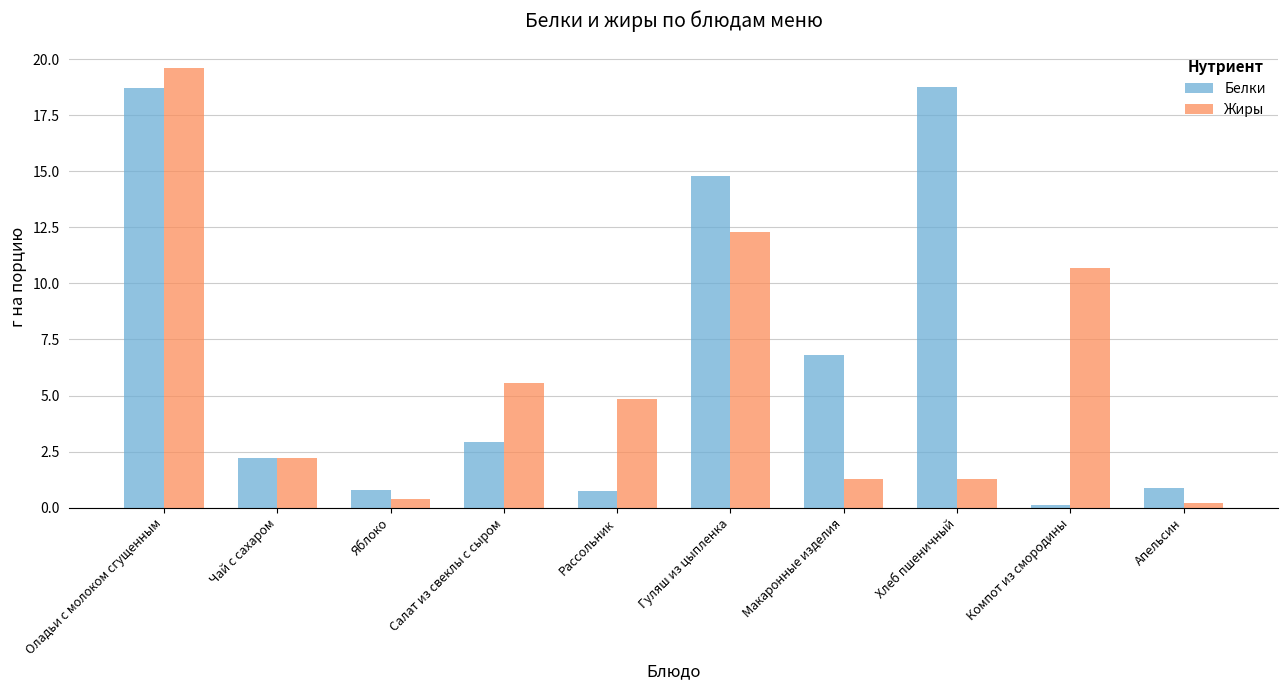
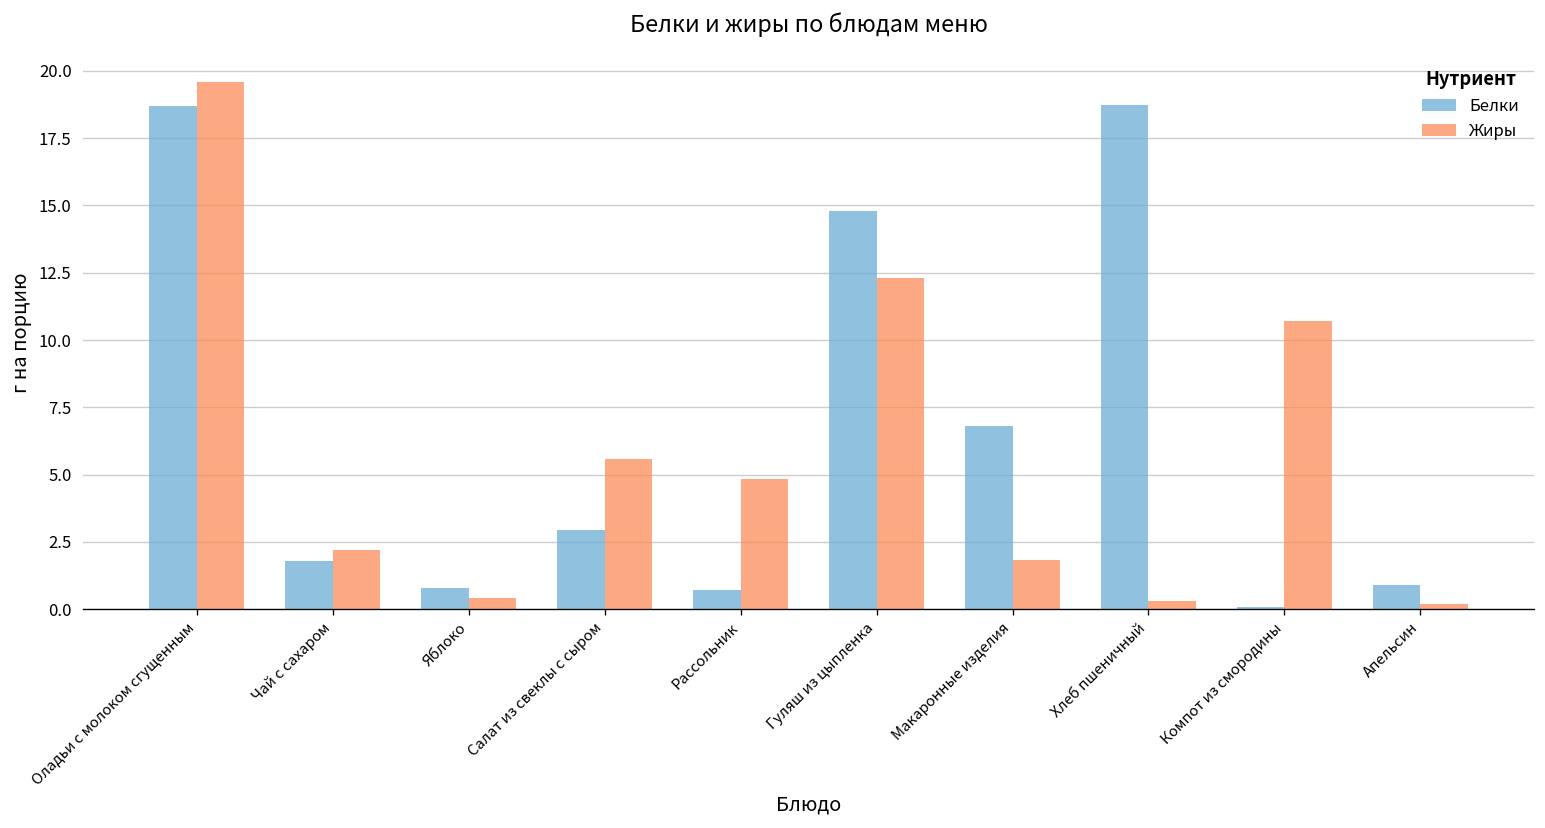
Белки, Чай с сахаром: 2.2 -> 1.8
Жиры, Макаронные изделия: 1.3 -> 1.8
Жиры, Хлеб пшеничный: 1.3 -> 0.3
